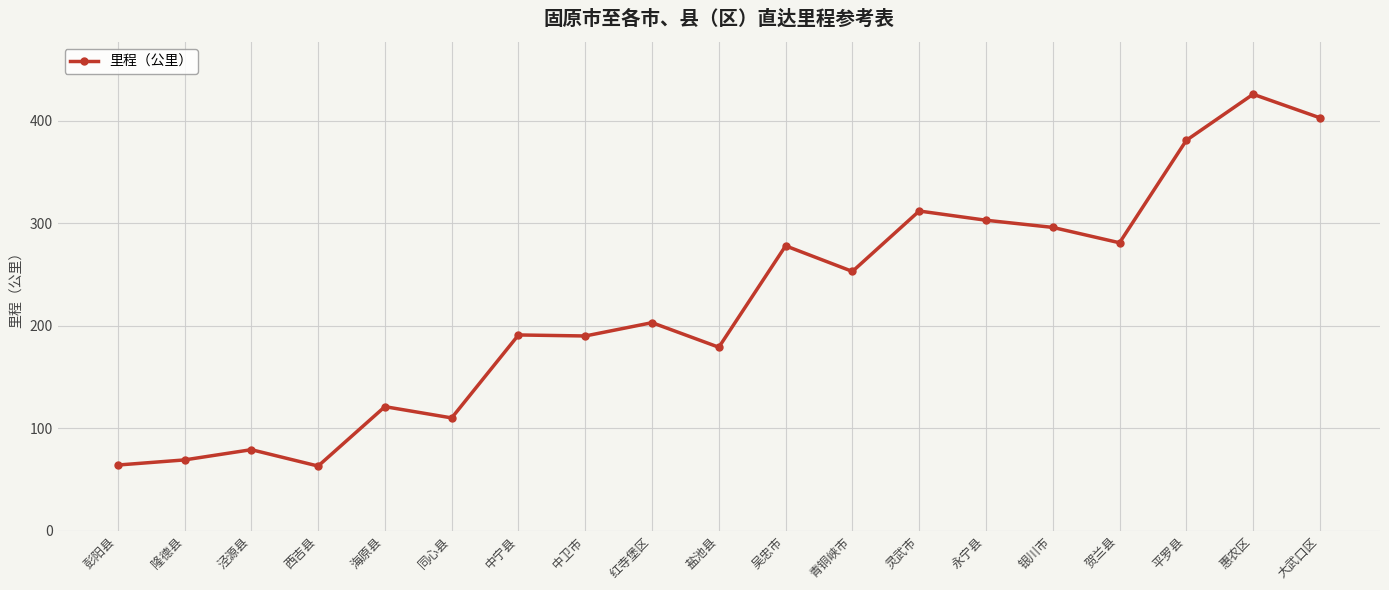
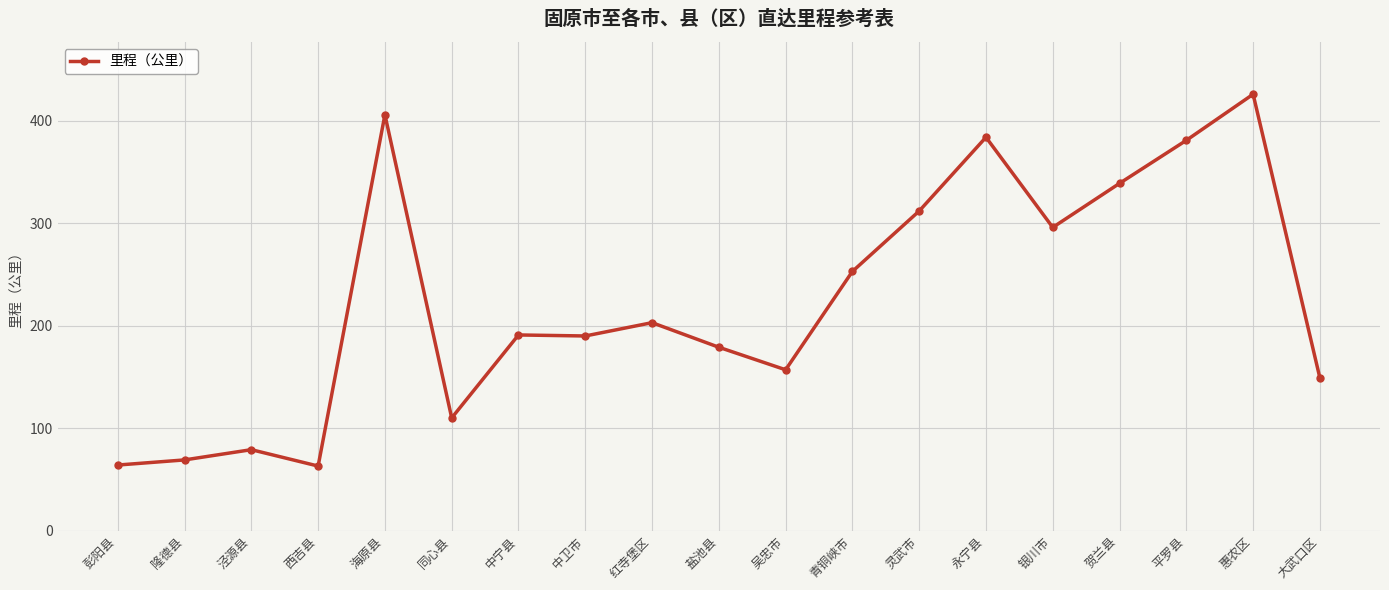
海原县: 121 -> 406
吴忠市: 278 -> 157
永宁县: 303 -> 384
贺兰县: 281 -> 339
大武口区: 403 -> 149
